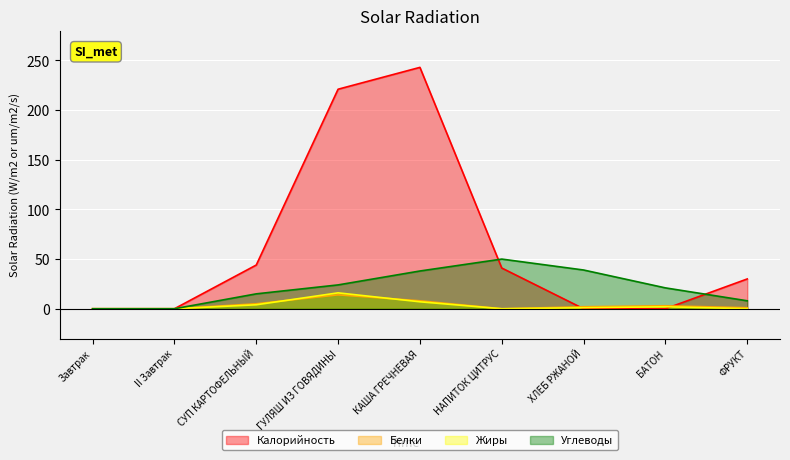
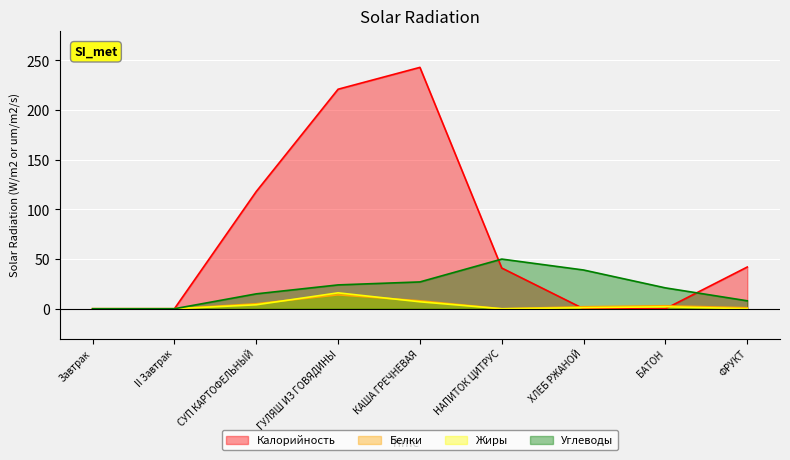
Калорийность, СУП КАРТОФЕЛЬНЫЙ: 40 -> 120
Углеводы, КАША ГРЕЧНЕВАЯ: 40 -> 30
Калорийность, ФРУКТ: 30 -> 40
